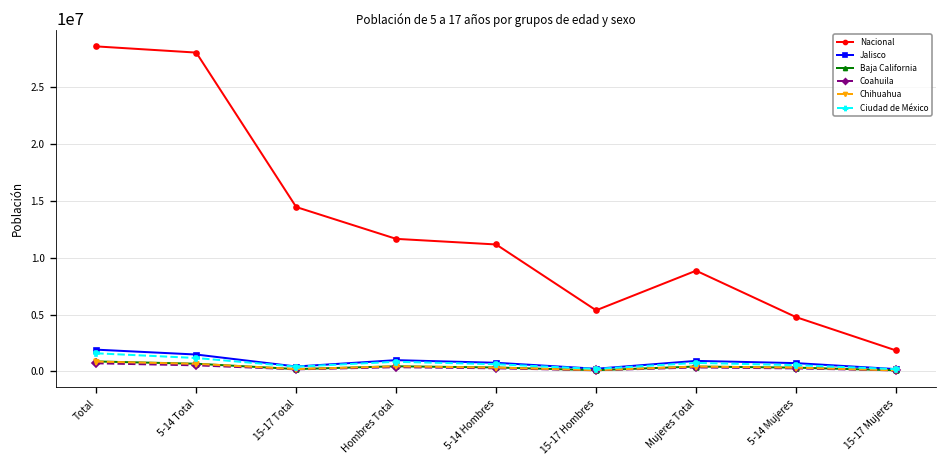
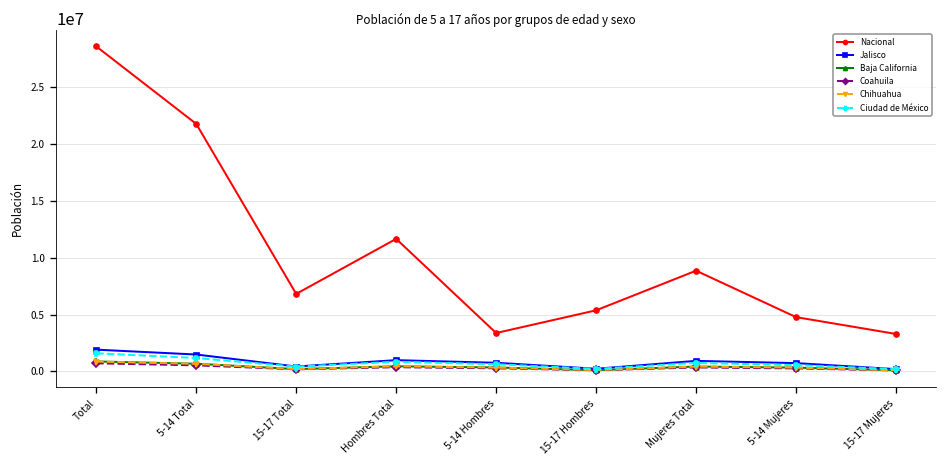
Nacional, 5-14 Total: 28000000 -> 22000000
Nacional, 15-17 Total: 14000000 -> 7000000
Nacional, 5-14 Hombres: 11000000 -> 3000000
Nacional, 15-17 Mujeres: 2000000 -> 3000000
